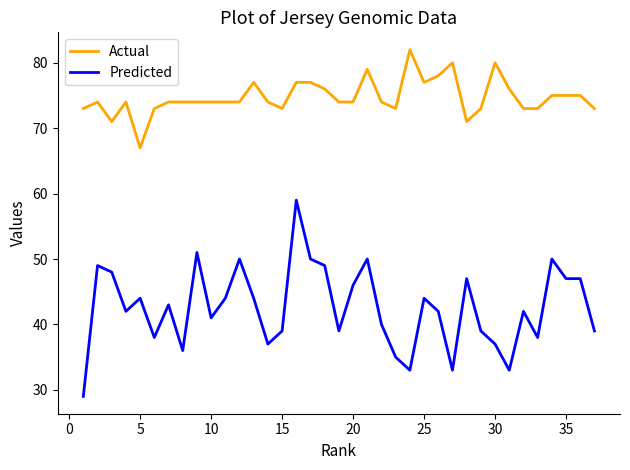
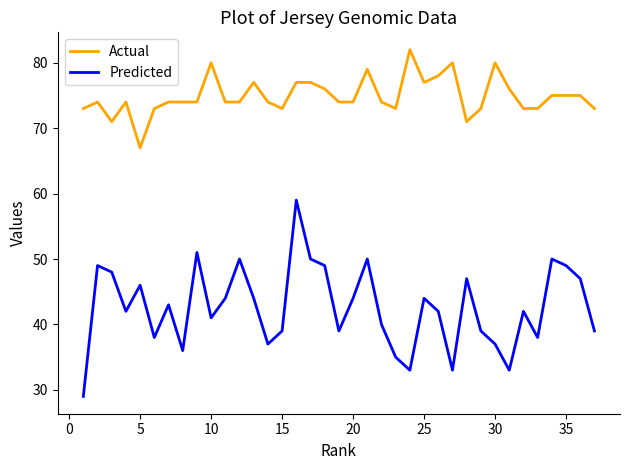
Predicted, 5: 44 -> 46
Actual, 10: 74 -> 80
Predicted, 20: 46 -> 44
Predicted, 35: 47 -> 49
